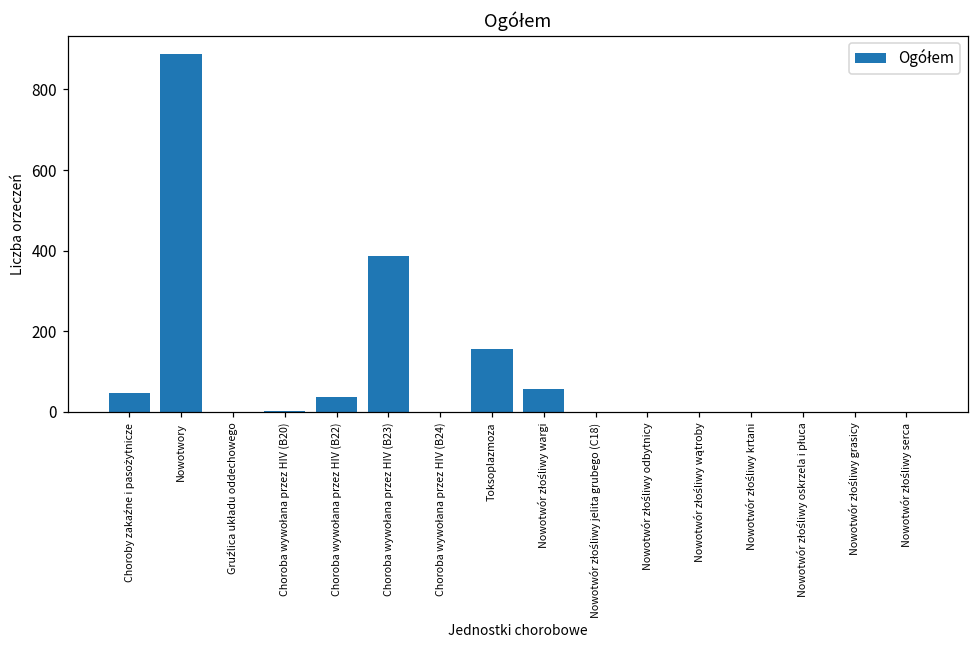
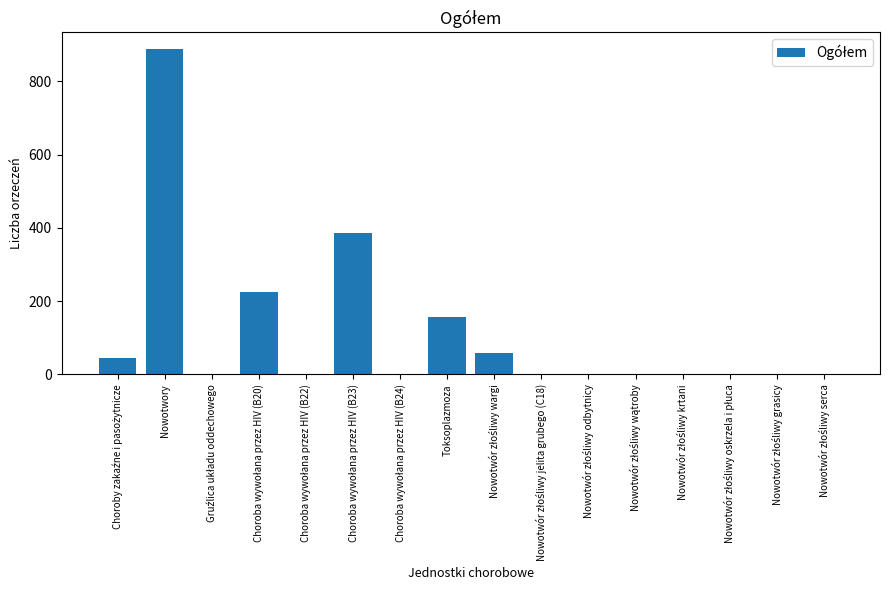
Choroba wywołana przez HIV (B20): 0 -> 220
Choroba wywołana przez HIV (B22): 40 -> 0
